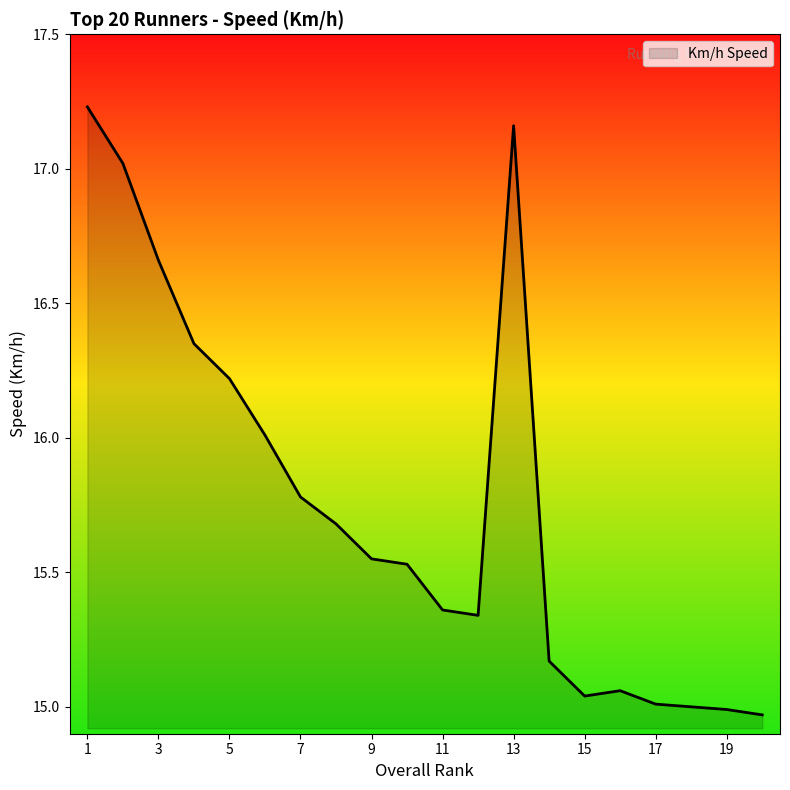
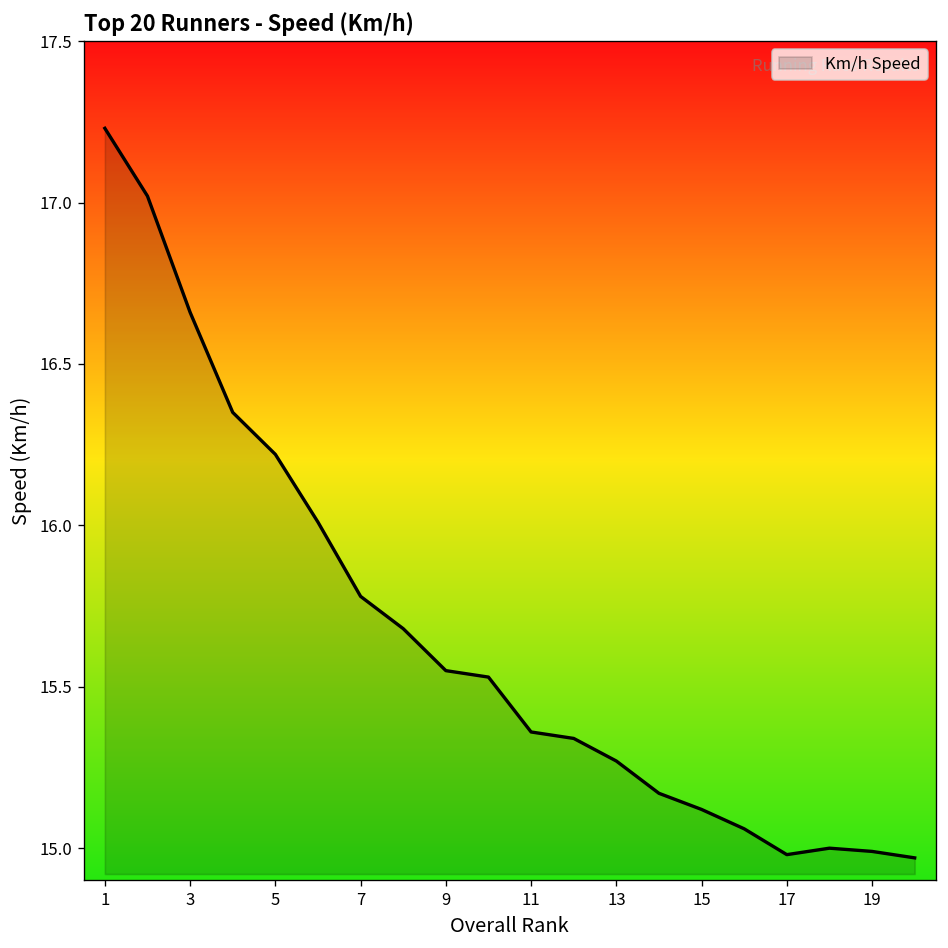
13: 17.16 -> 15.27
15: 15.04 -> 15.12
17: 15.01 -> 14.98
